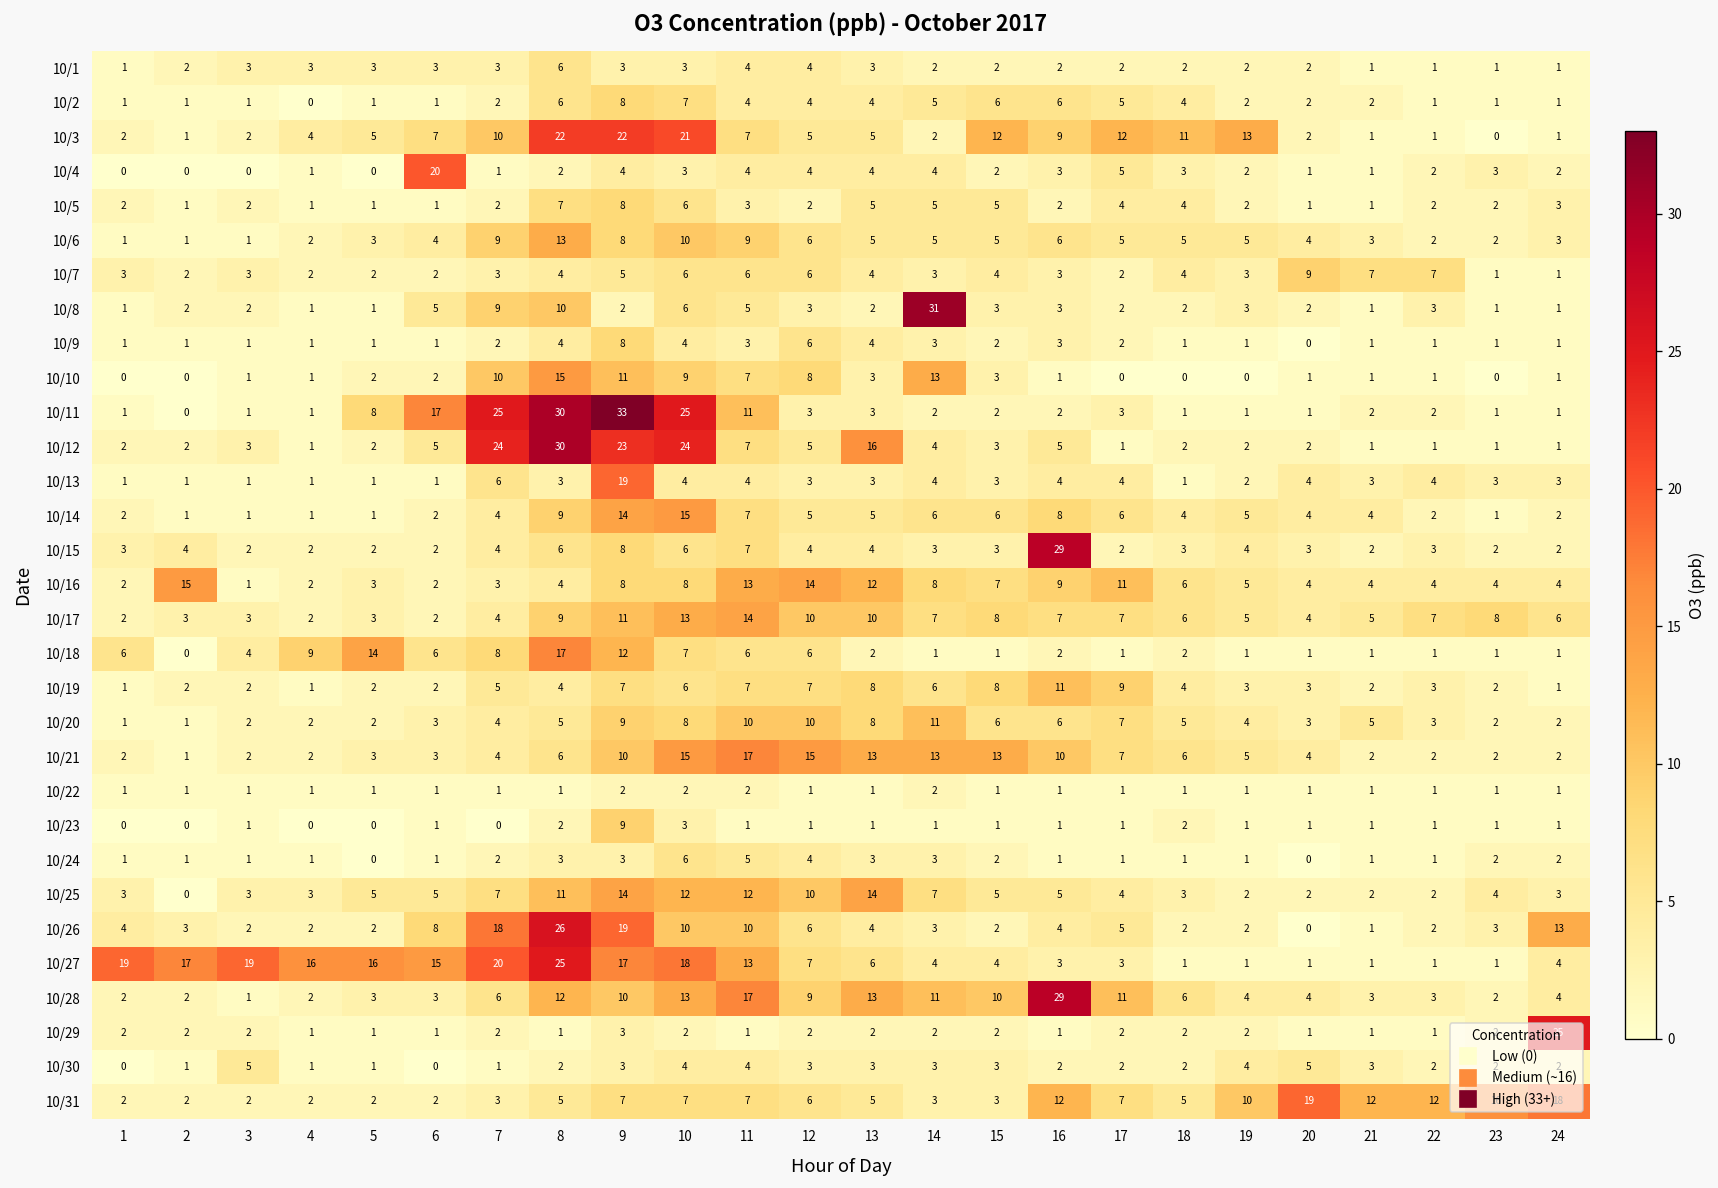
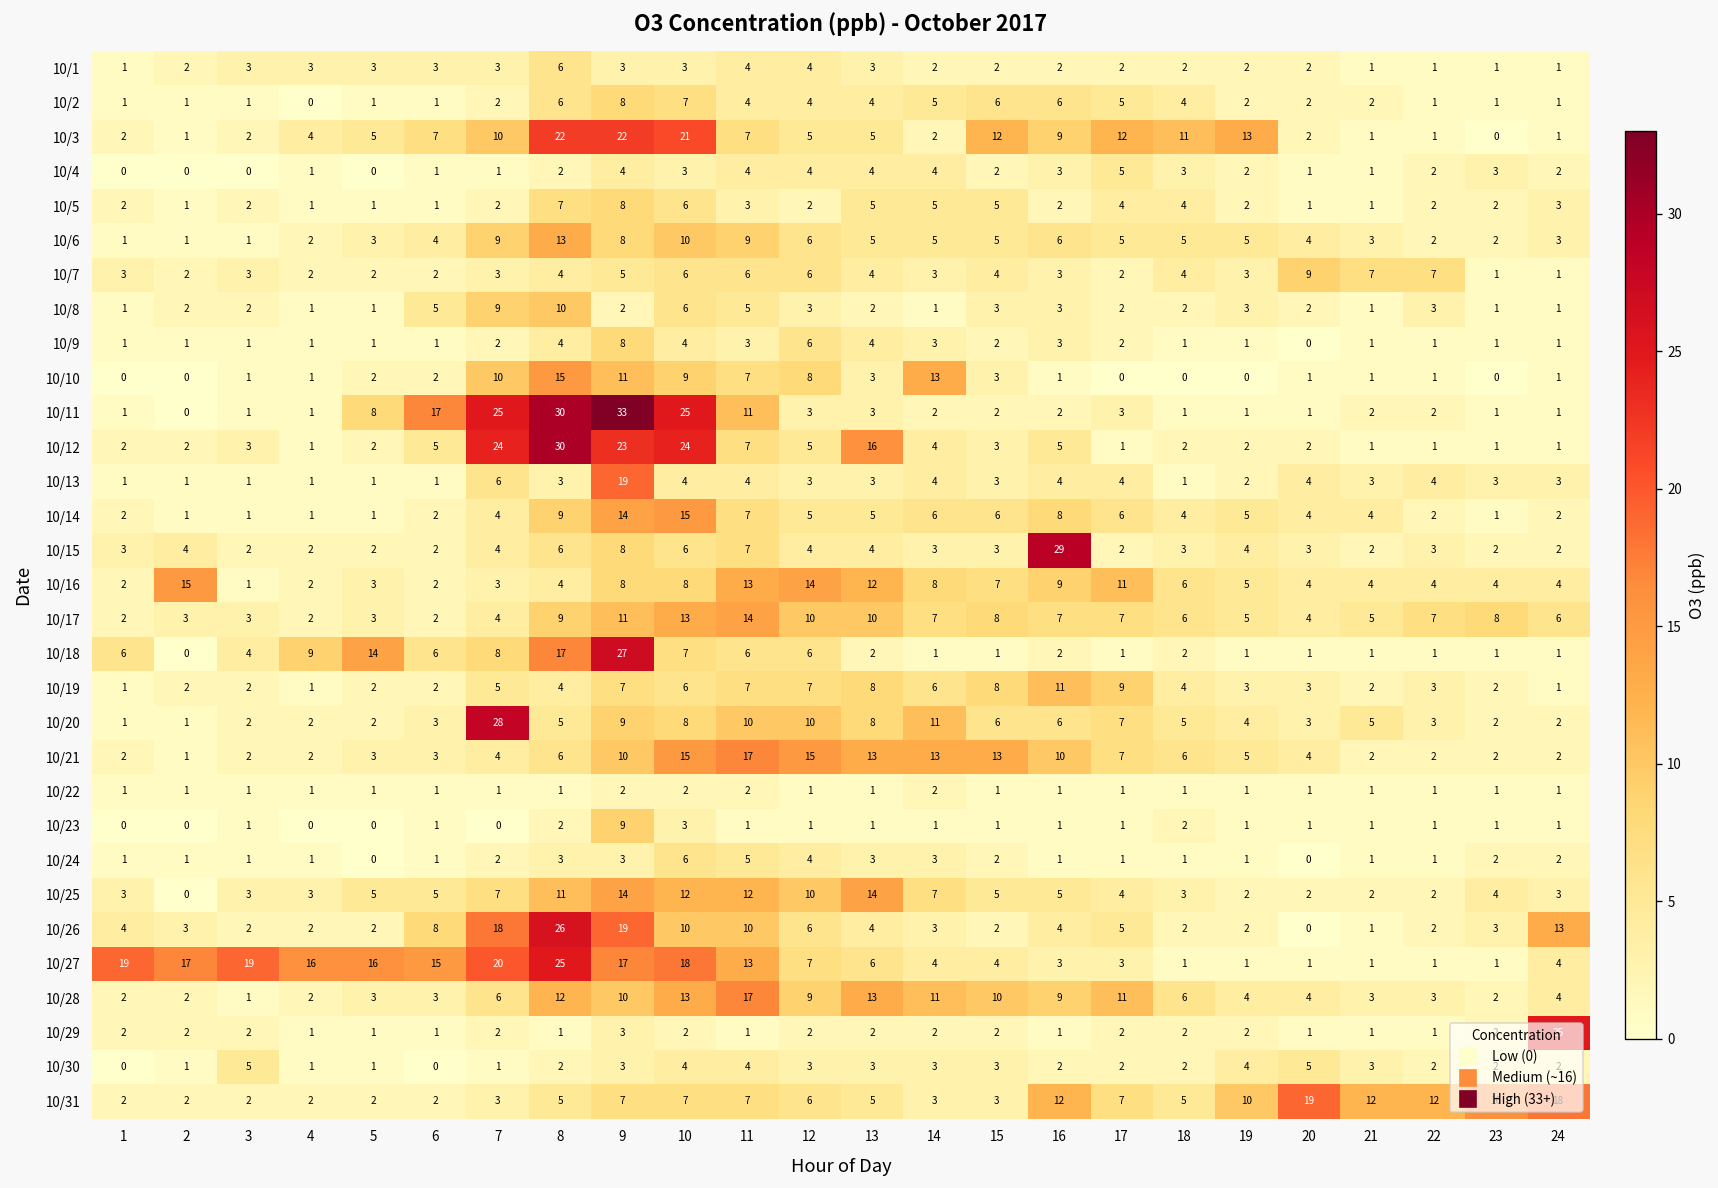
10/4, 6: 20 -> 1
10/8, 14: 31 -> 1
10/18, 9: 12 -> 27
10/20, 7: 4 -> 28
10/28, 16: 29 -> 9
